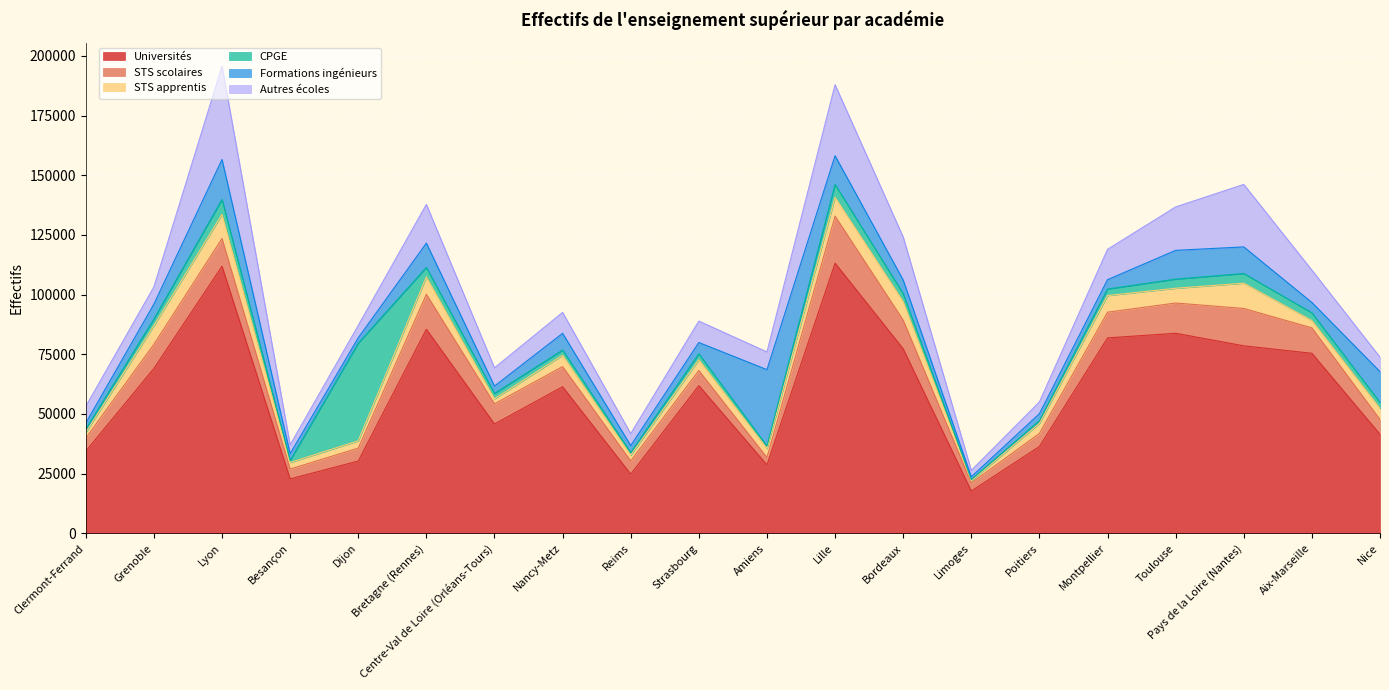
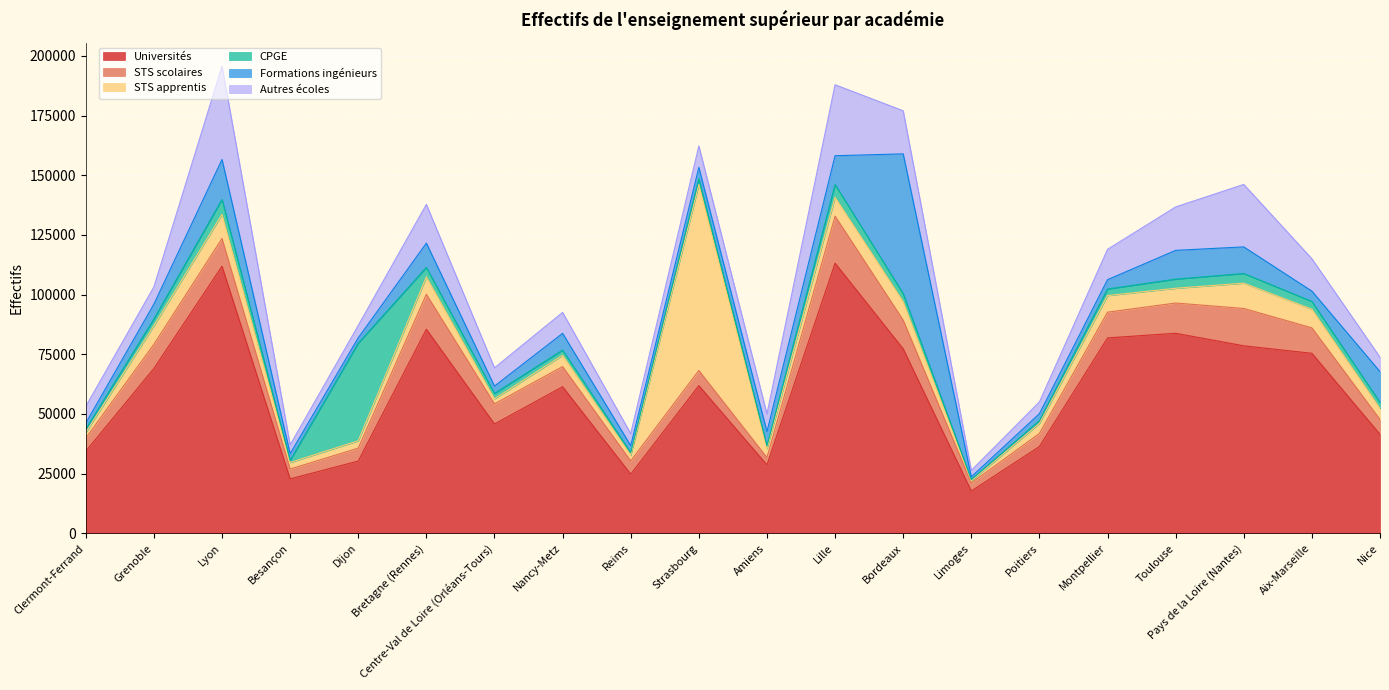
STS apprentis, Strasbourg: 4000 -> 78000
Formations ingénieurs, Amiens: 32000 -> 6000
Formations ingénieurs, Bordeaux: 6000 -> 59000
STS apprentis, Aix-Marseille: 3000 -> 8000
